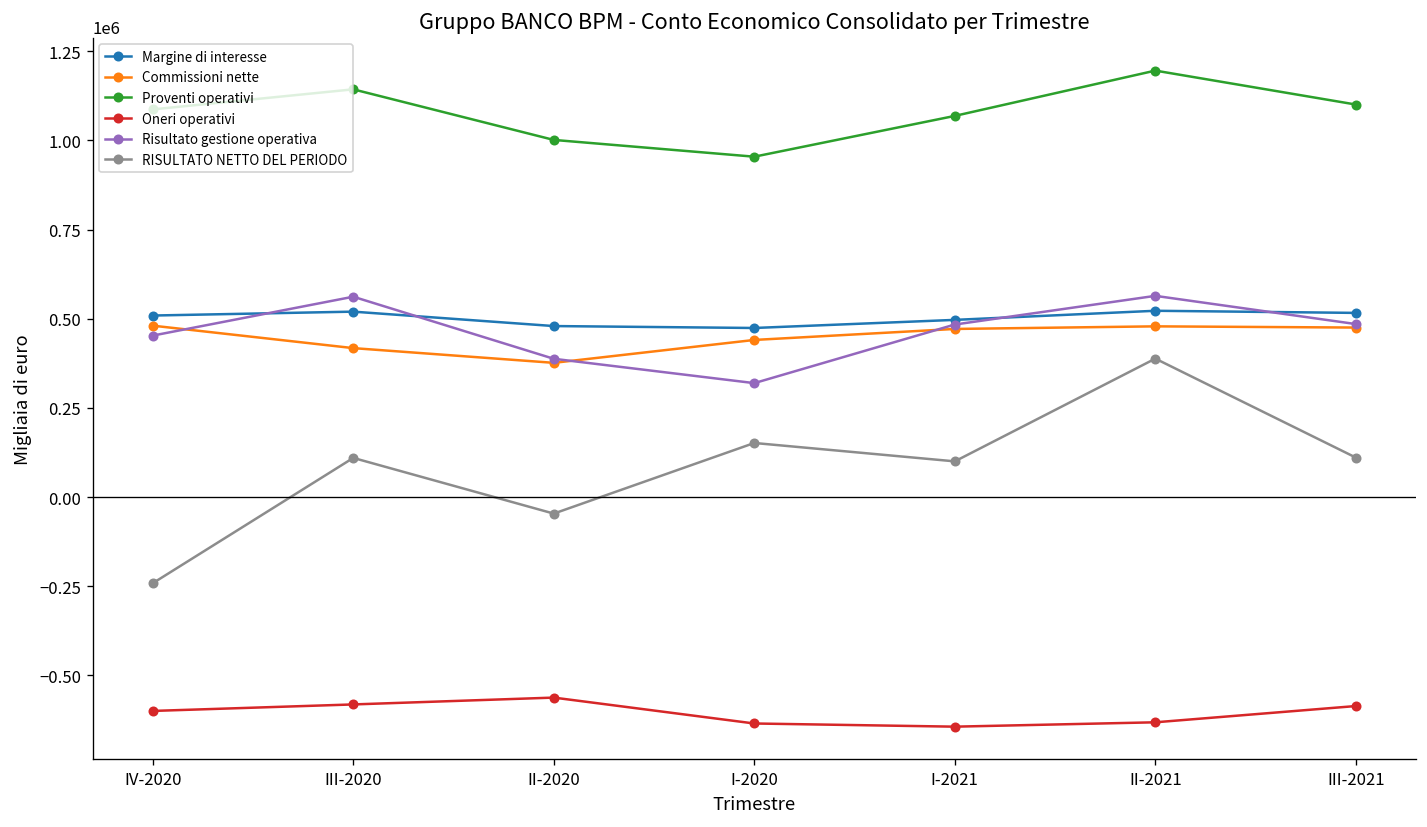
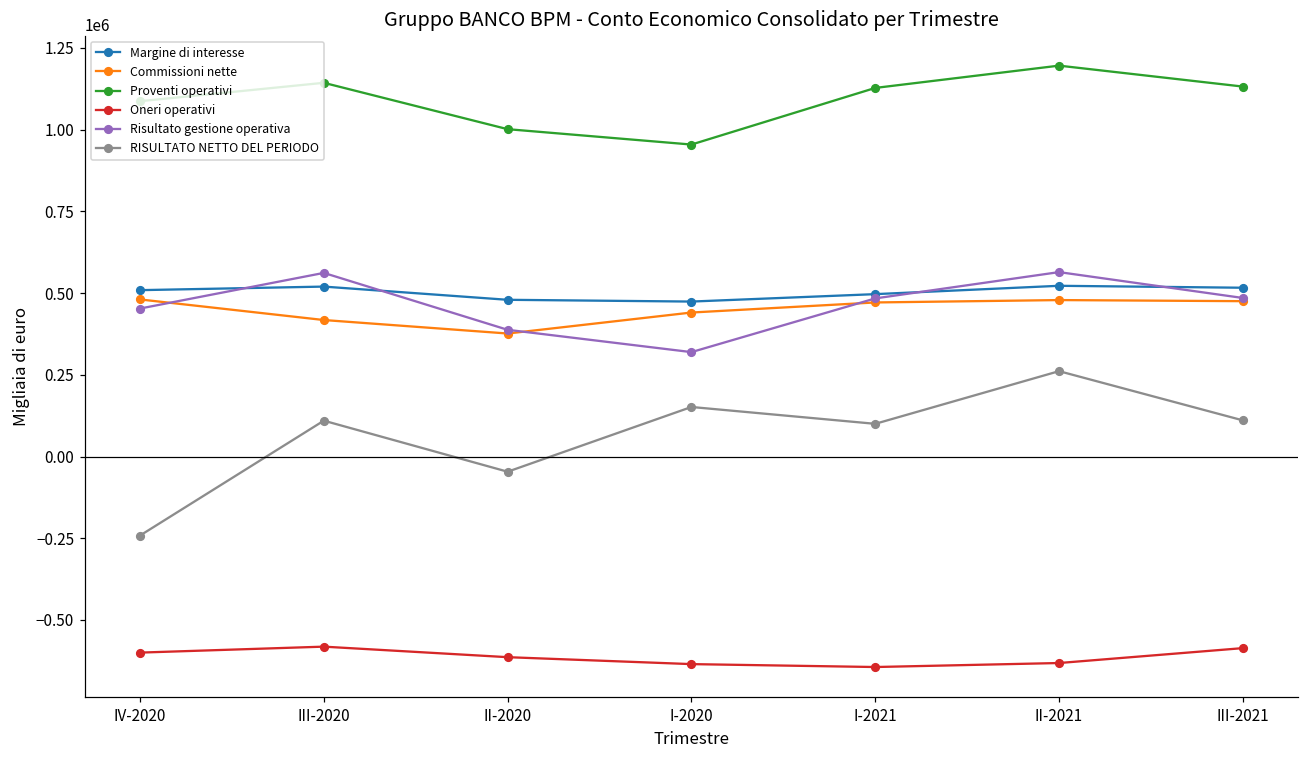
Oneri operativi, II-2020: -560000 -> -610000
Proventi operativi, I-2021: 1070000 -> 1130000
RISULTATO NETTO DEL PERIODO, II-2021: 390000 -> 260000
Proventi operativi, III-2021: 1100000 -> 1130000
